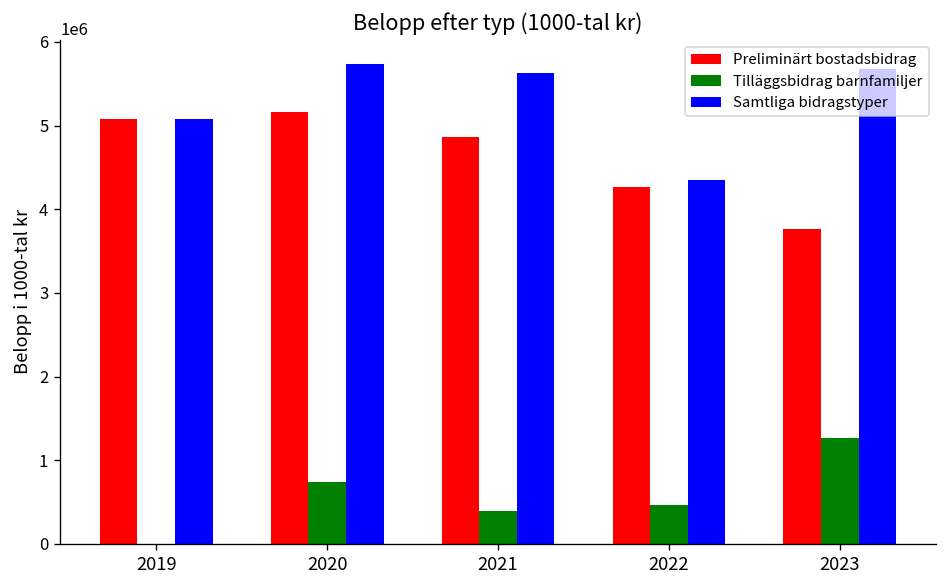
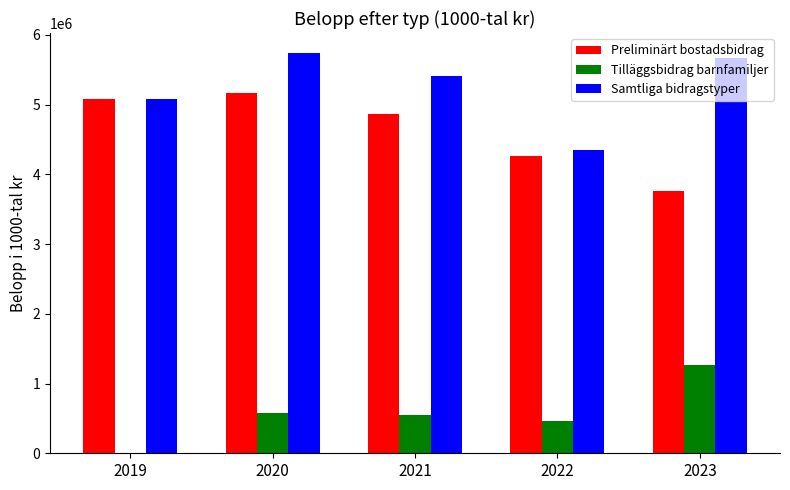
Tilläggsbidrag barnfamiljer, 2020: 700000 -> 600000
Tilläggsbidrag barnfamiljer, 2021: 400000 -> 500000
Samtliga bidragstyper, 2021: 5600000 -> 5400000
